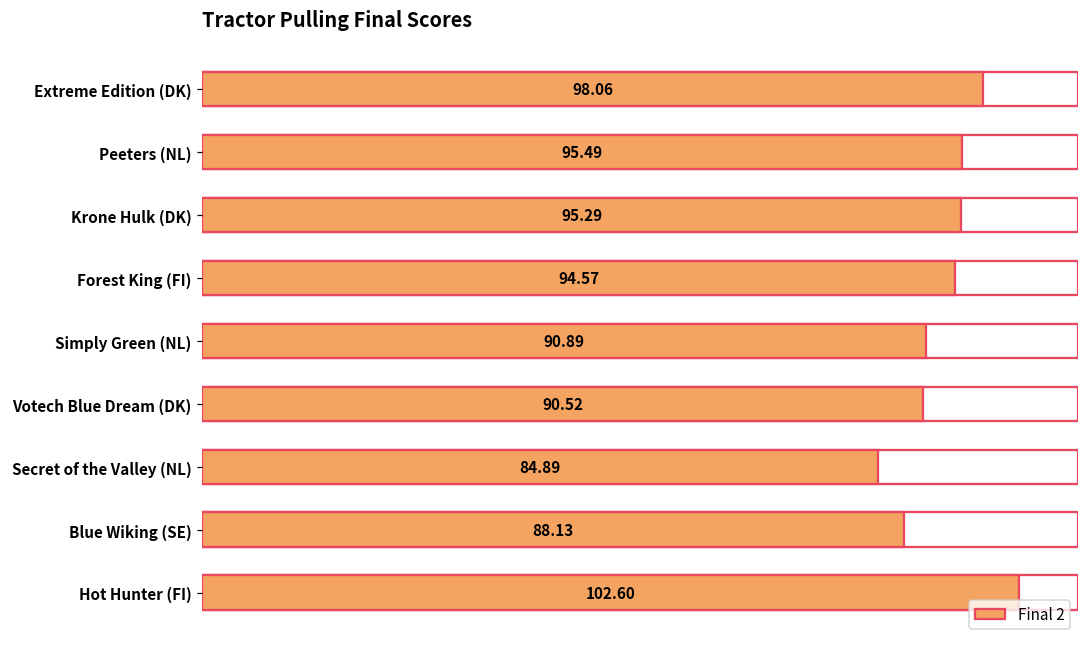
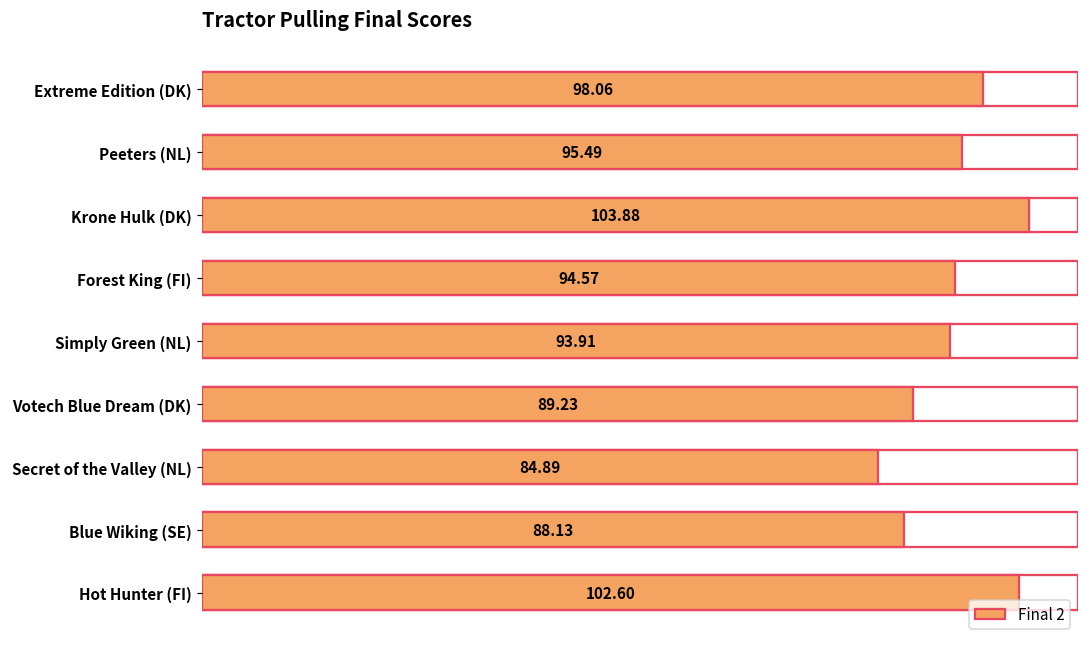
Final 2, Krone Hulk (DK): 95.29 -> 103.88
Final 2, Simply Green (NL): 90.89 -> 93.91
Final 2, Votech Blue Dream (DK): 90.52 -> 89.23
